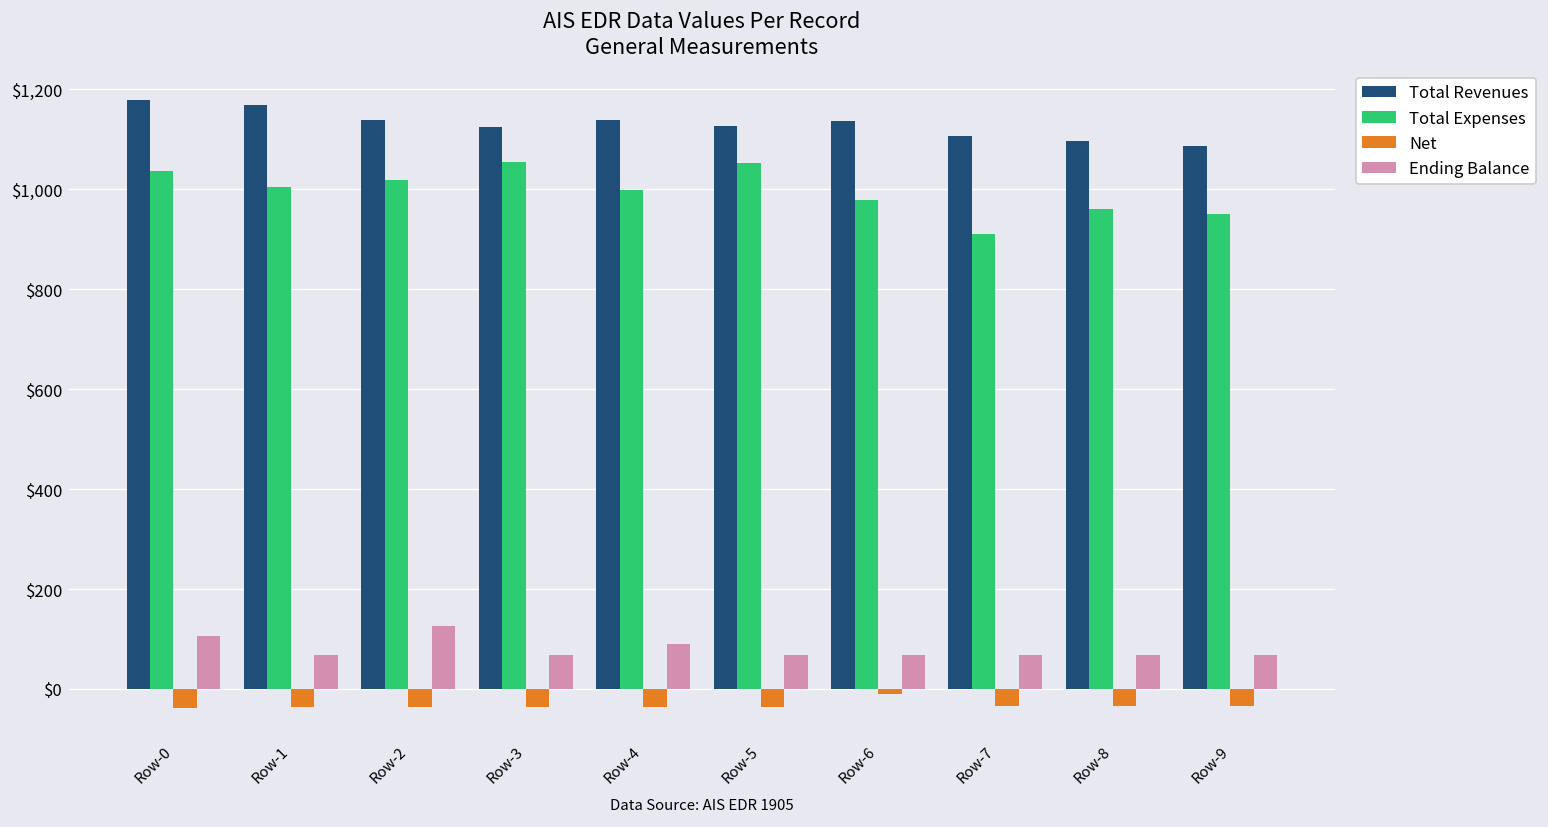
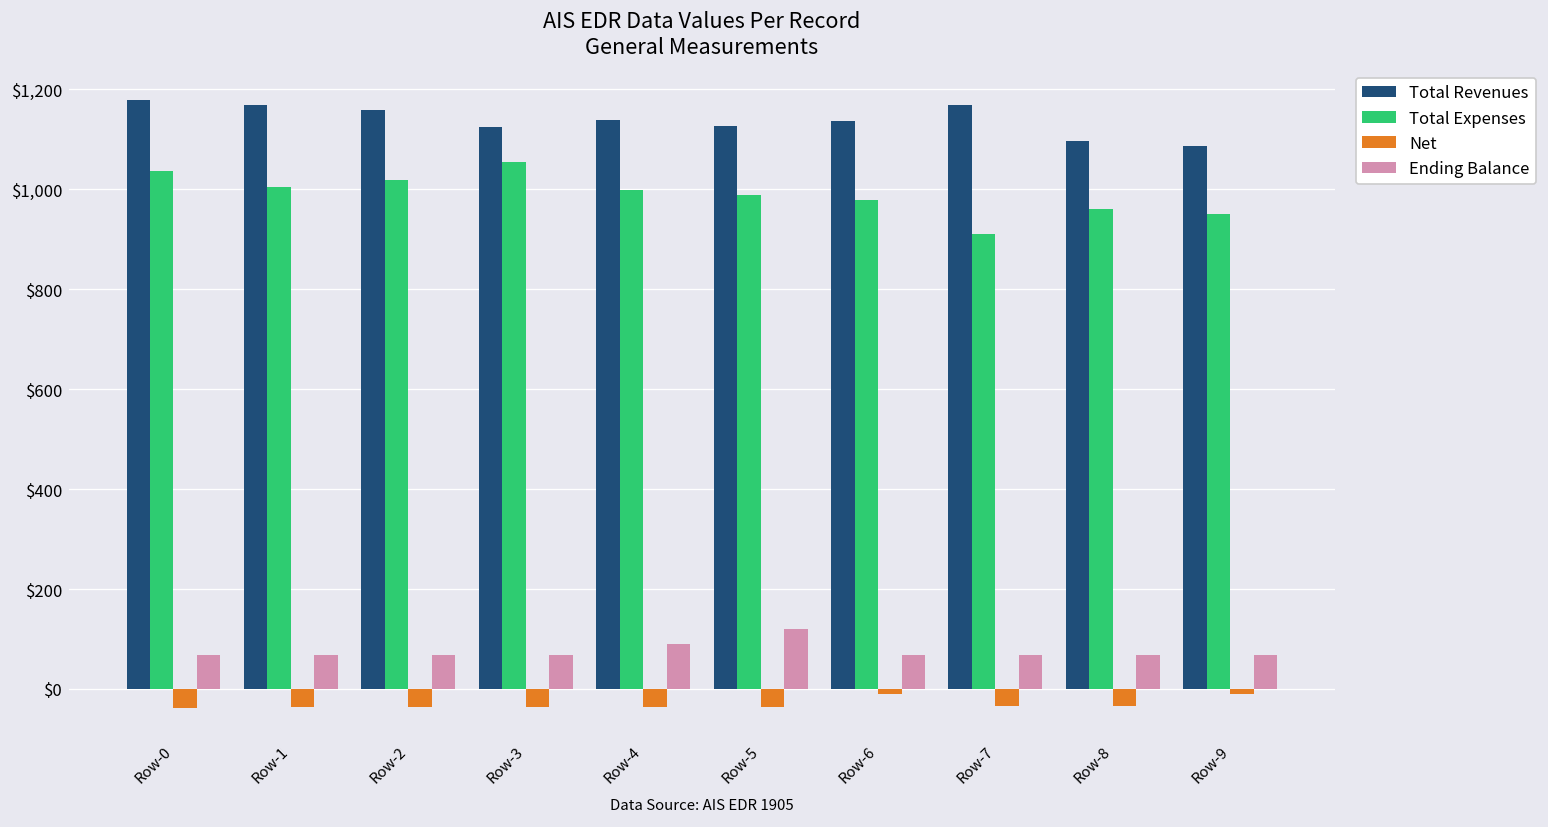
Ending Balance, Row-0: $110 -> $70
Total Revenues, Row-2: $1,140 -> $1,160
Ending Balance, Row-2: $130 -> $70
Total Expenses, Row-5: $1,050 -> $990
Ending Balance, Row-5: $70 -> $120
Total Revenues, Row-7: $1,110 -> $1,170
Net, Row-9: $-30 -> $-10
